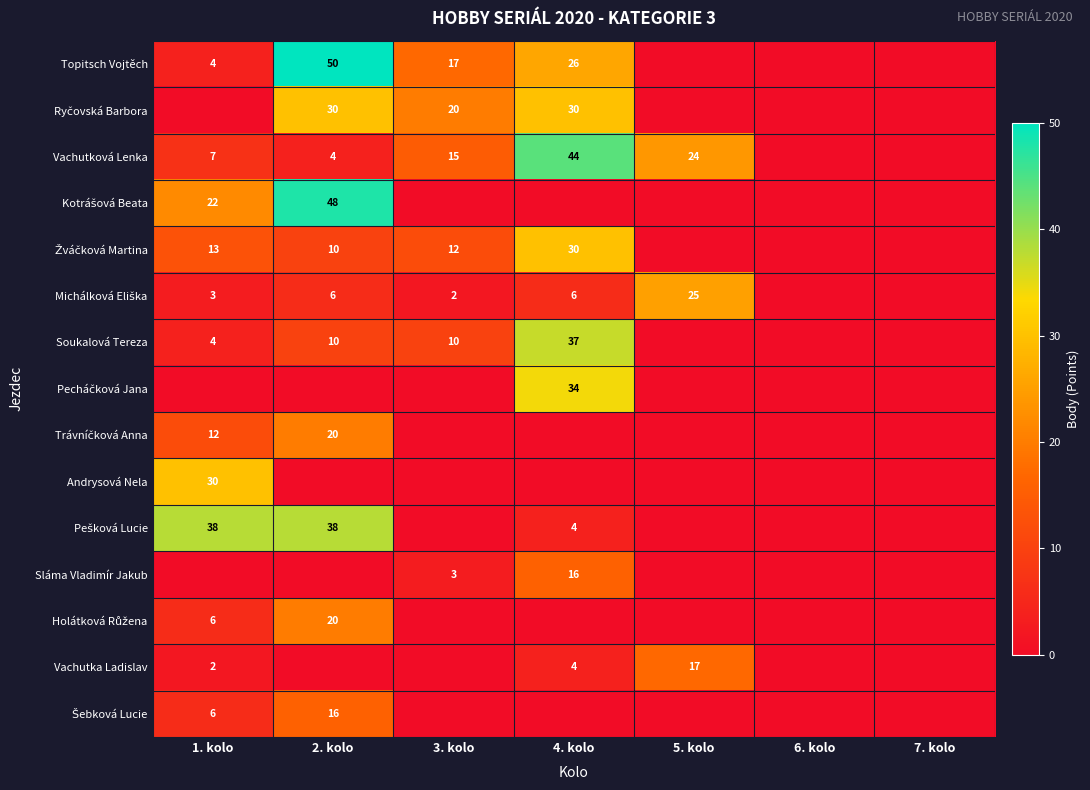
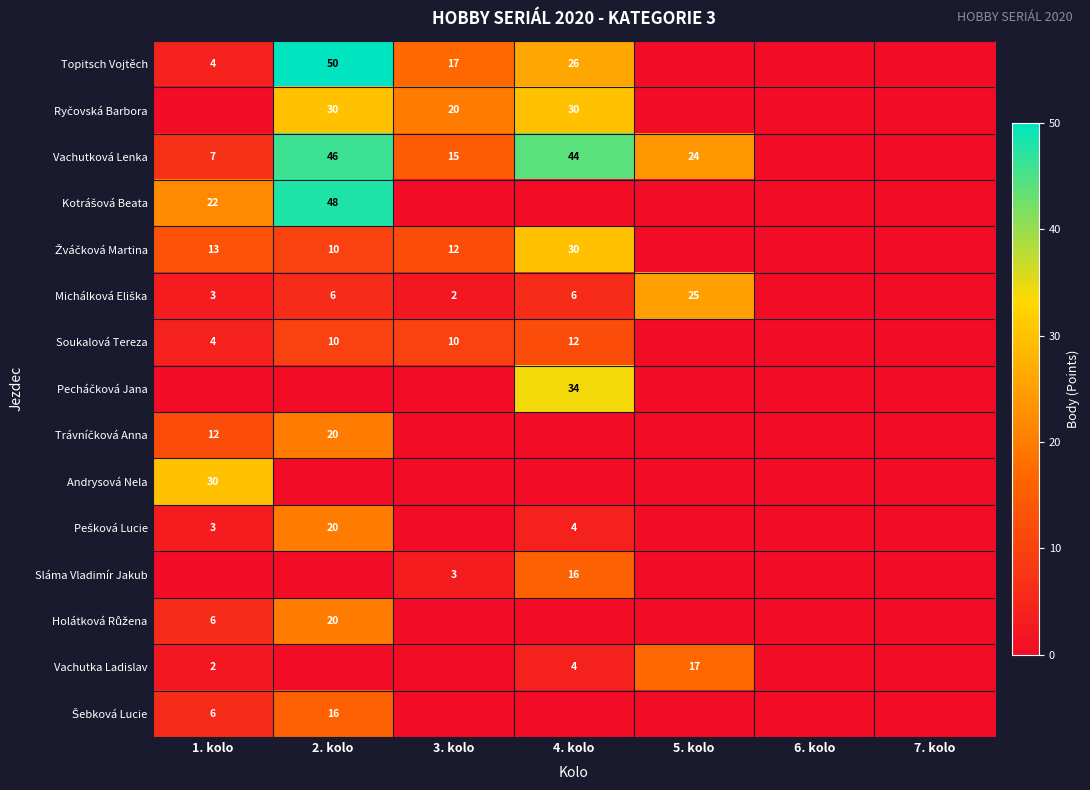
Vachutková Lenka, 2. kolo: 4 -> 46
Soukalová Tereza, 4. kolo: 37 -> 12
Pešková Lucie, 1. kolo: 38 -> 3
Pešková Lucie, 2. kolo: 38 -> 20
